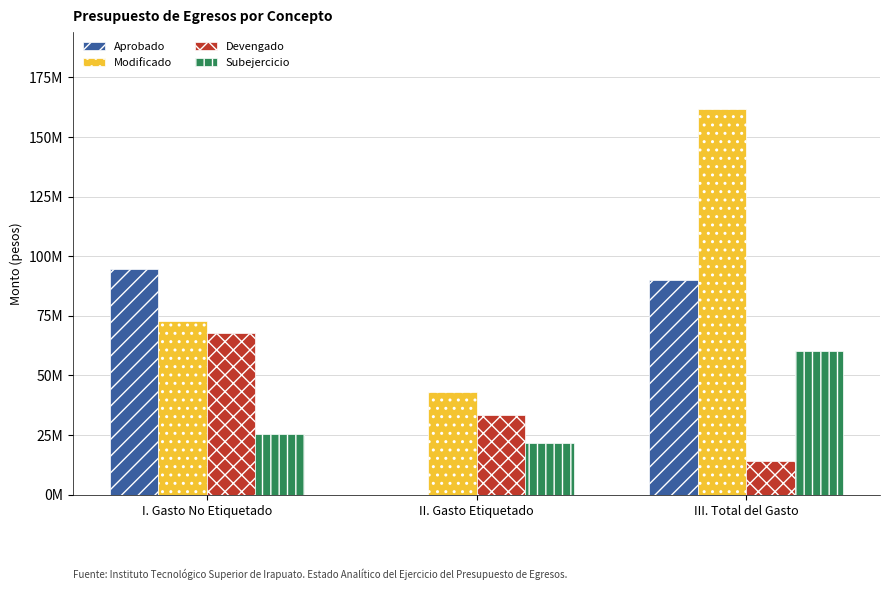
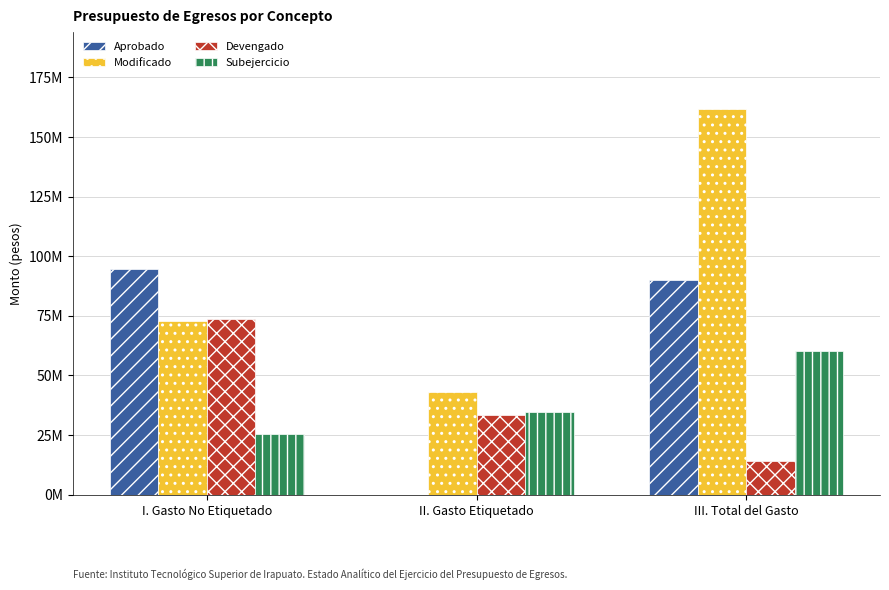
Devengado, I. Gasto No Etiquetado: 68000000 -> 74000000
Subejercicio, II. Gasto Etiquetado: 22000000 -> 35000000
